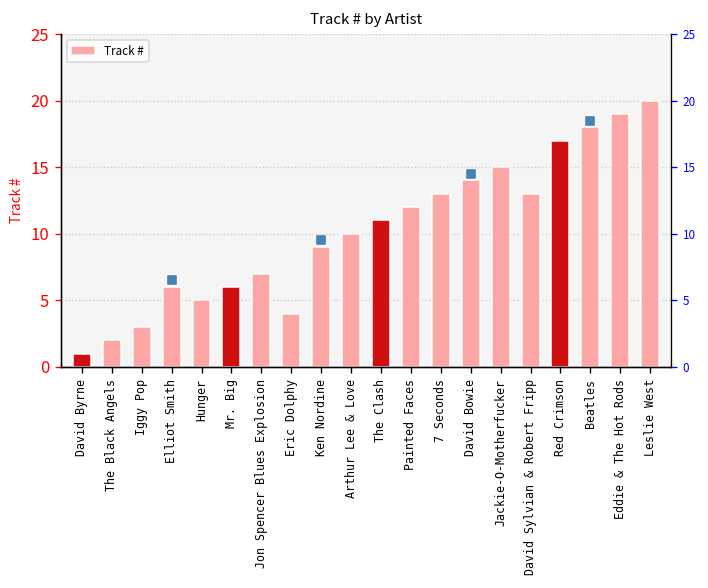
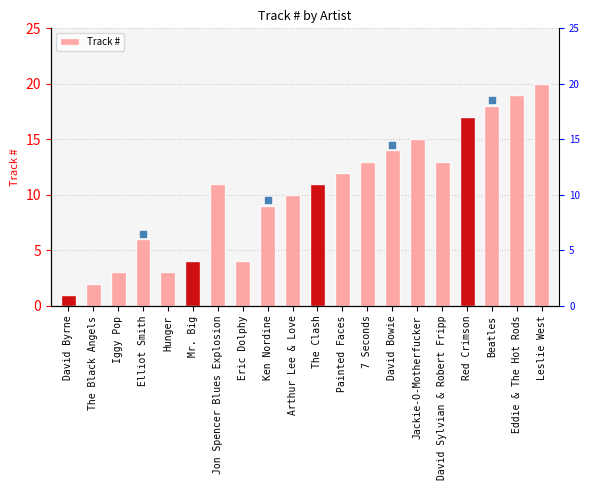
Track #, Hunger: 5 -> 3
Track #, Mr. Big: 6 -> 4
Track #, Jon Spencer Blues Explosion: 7 -> 11
